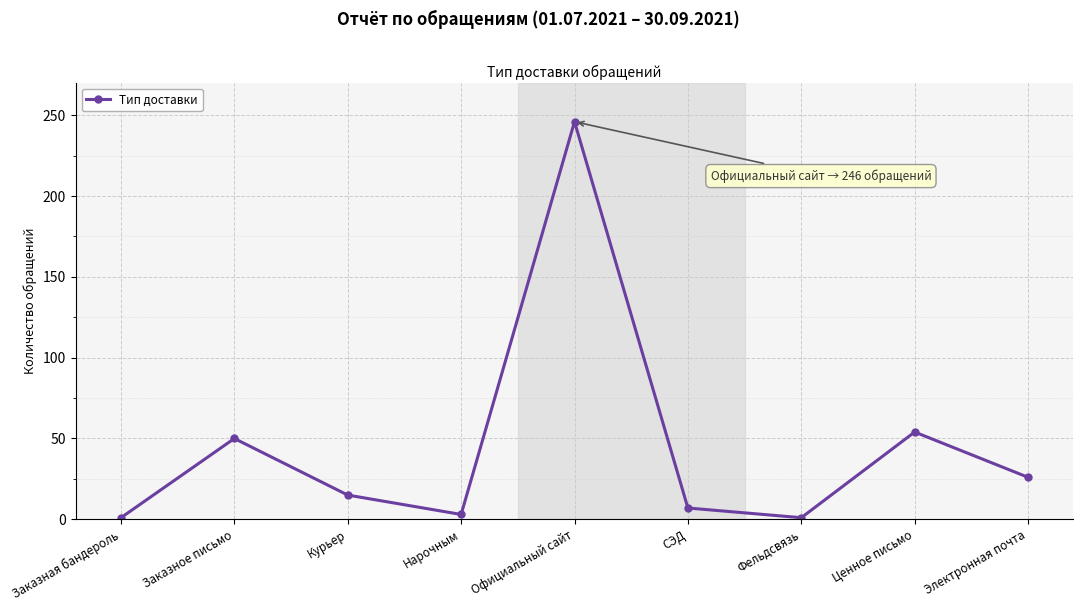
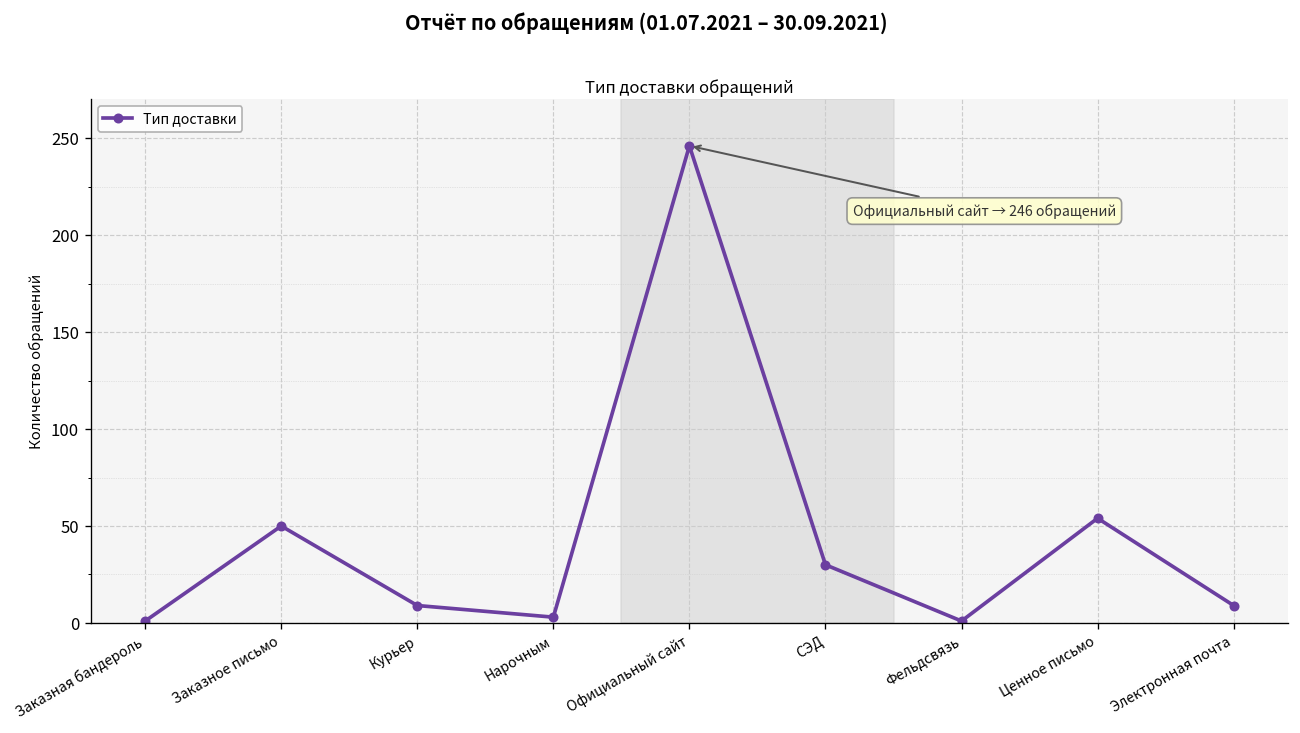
Курьер: 15 -> 9
СЭД: 7 -> 30
Электронная почта: 26 -> 9
